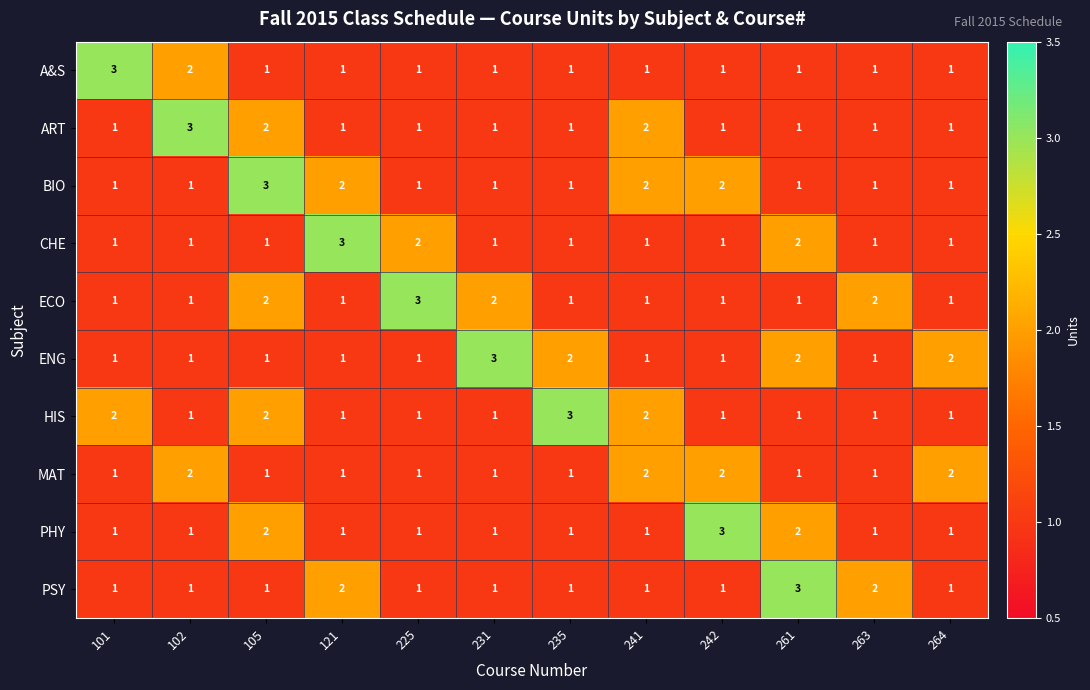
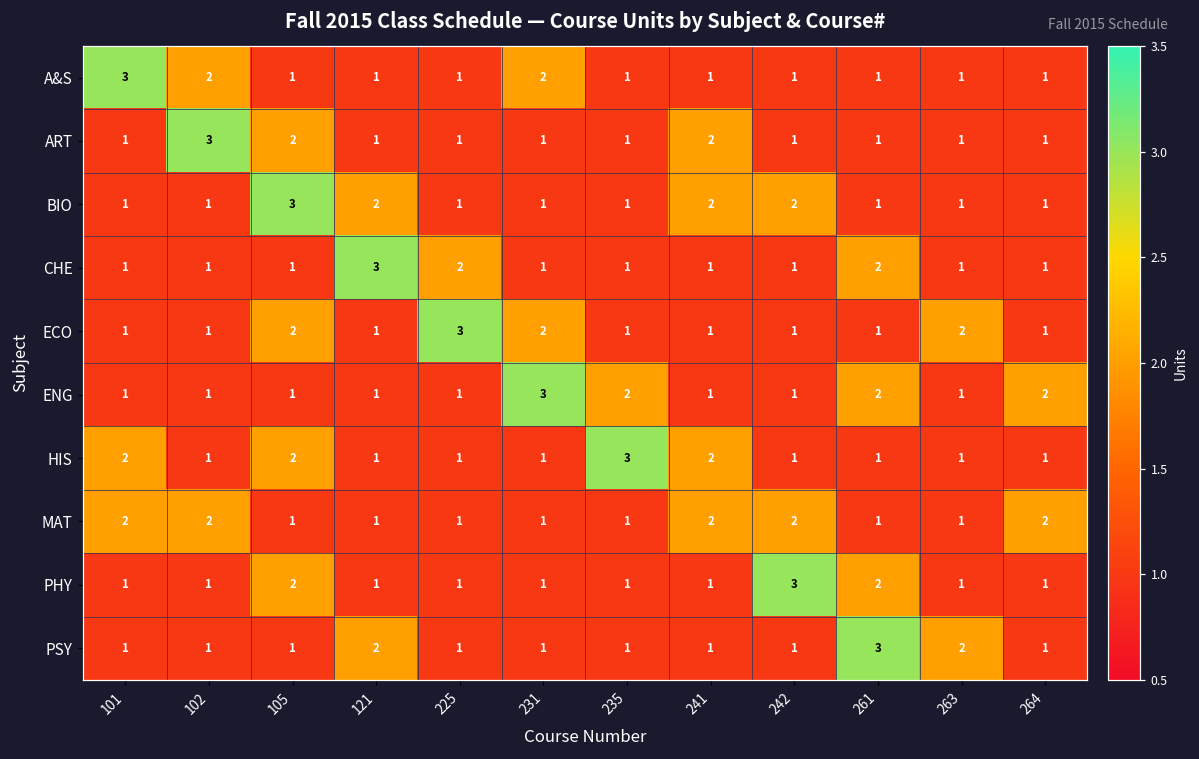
A&S, 231: 1 -> 2
MAT, 101: 1 -> 2
